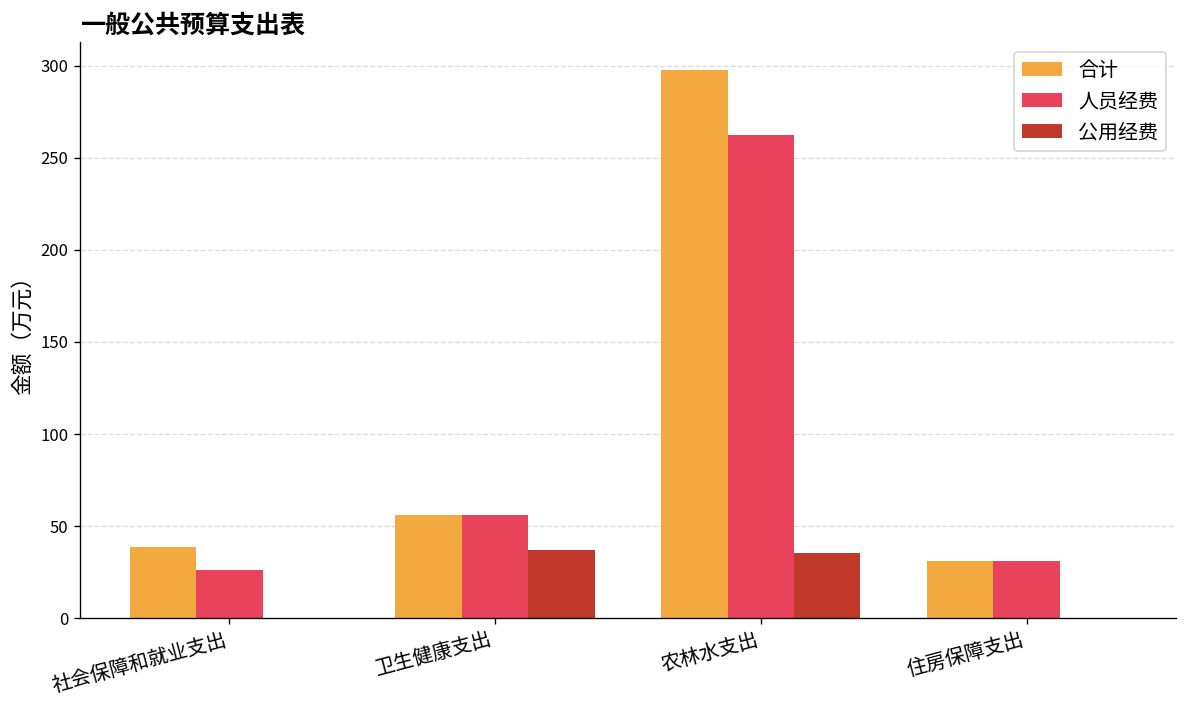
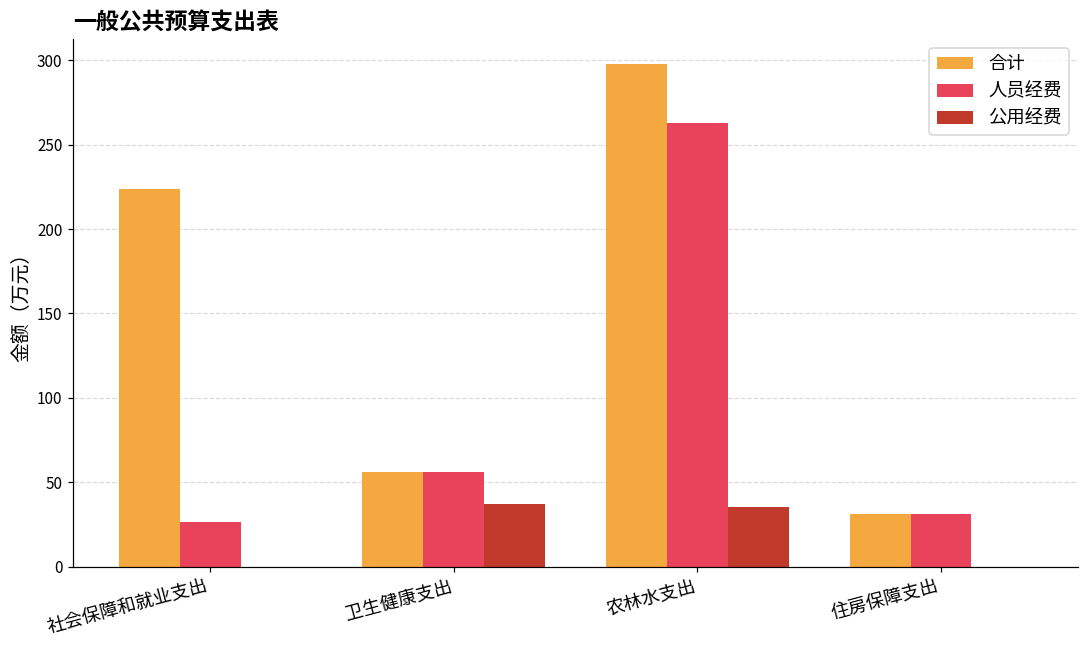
合计, 社会保障和就业支出: 39 -> 224
